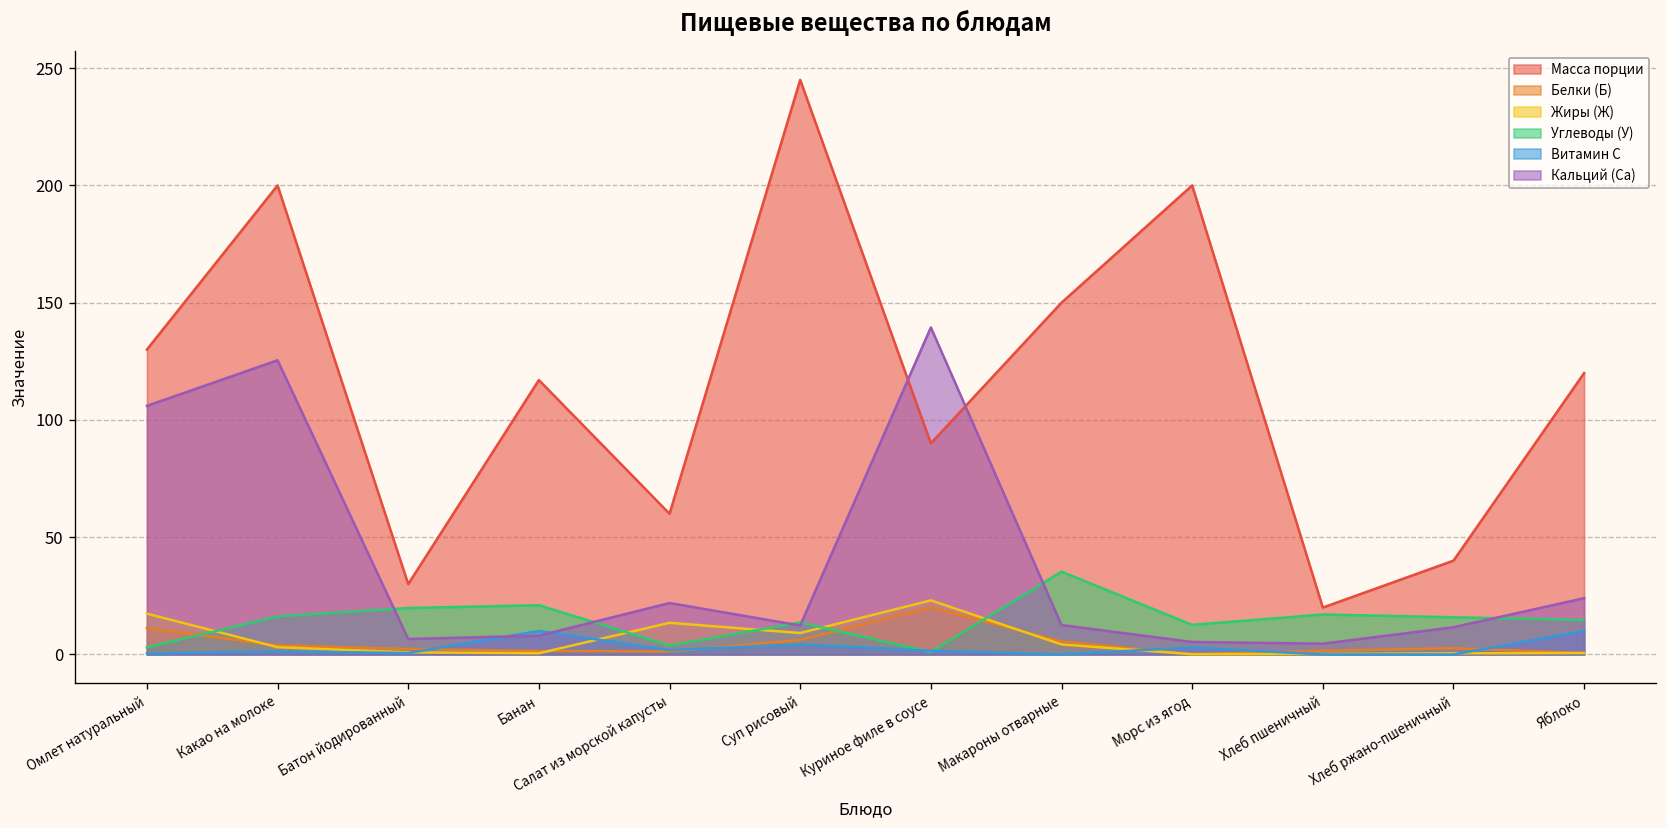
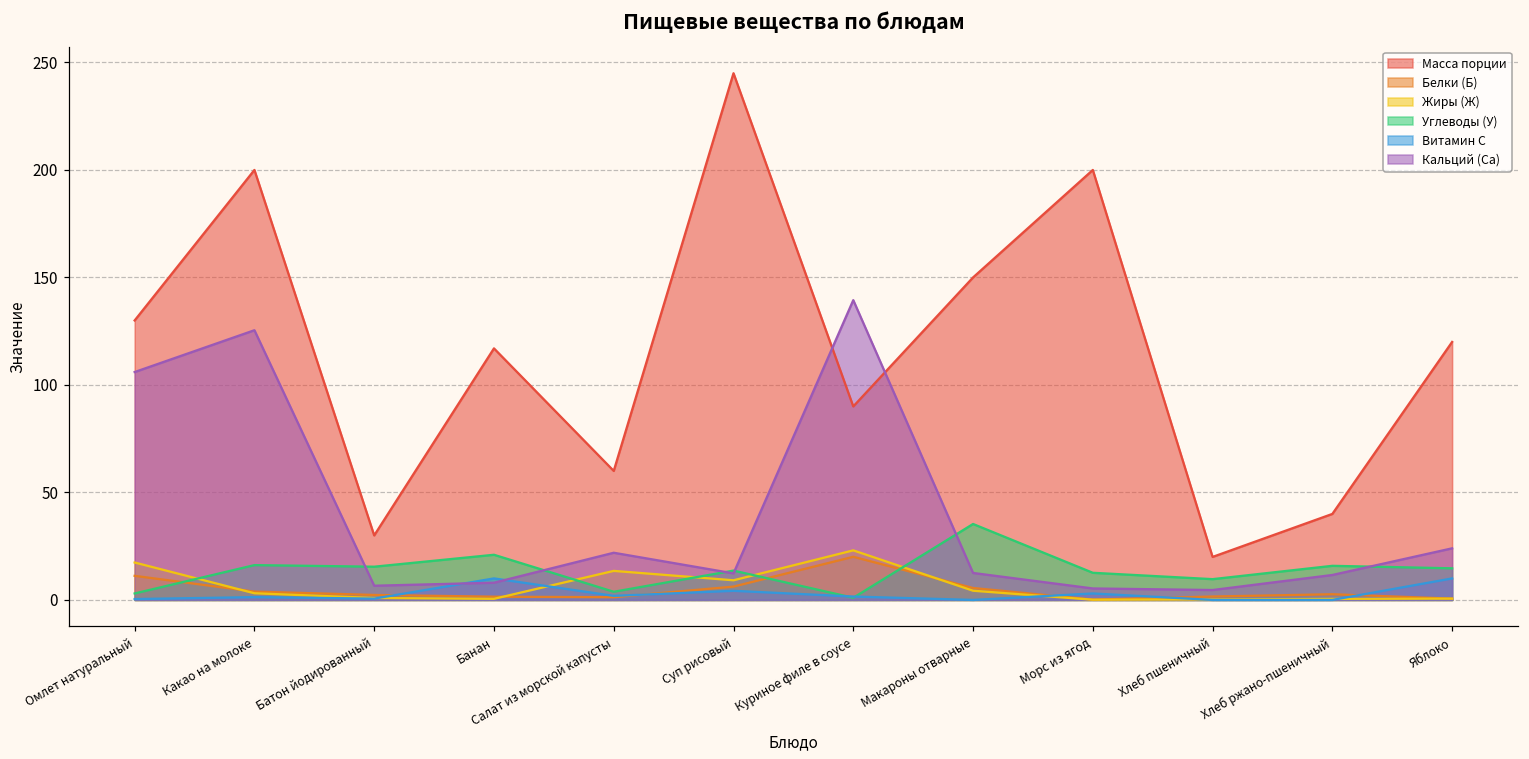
Углеводы (У), Батон йодированный: 20 -> 15
Углеводы (У), Хлеб пшеничный: 17 -> 10
